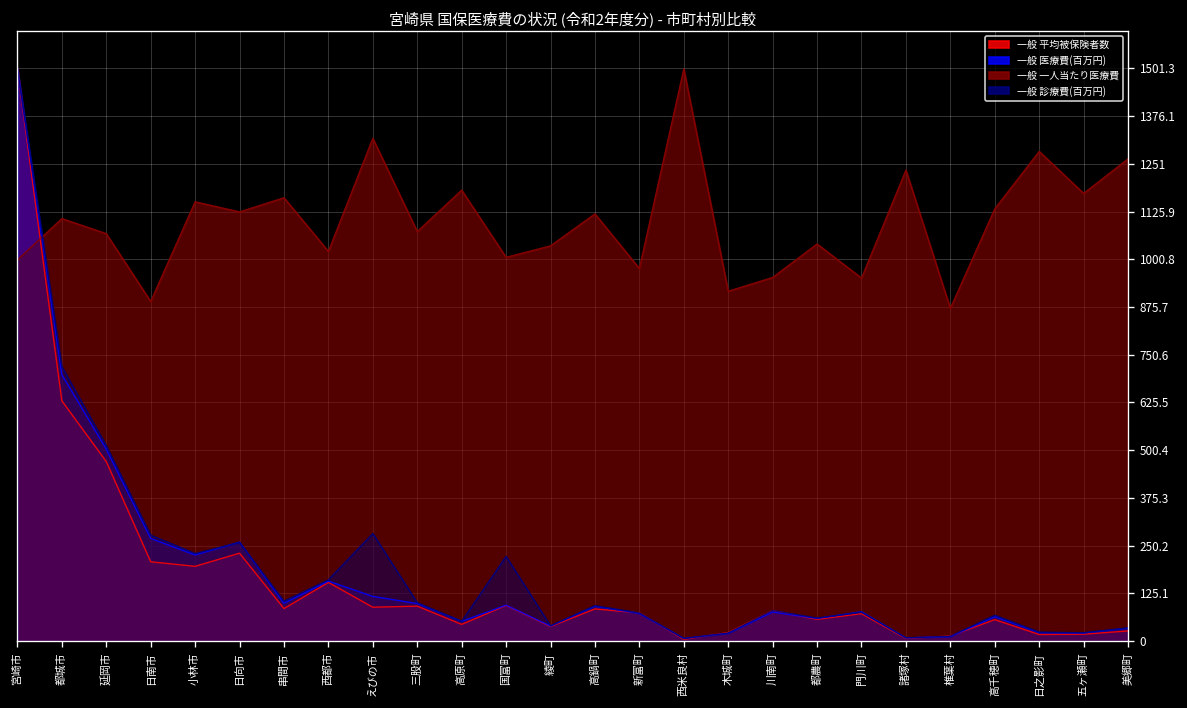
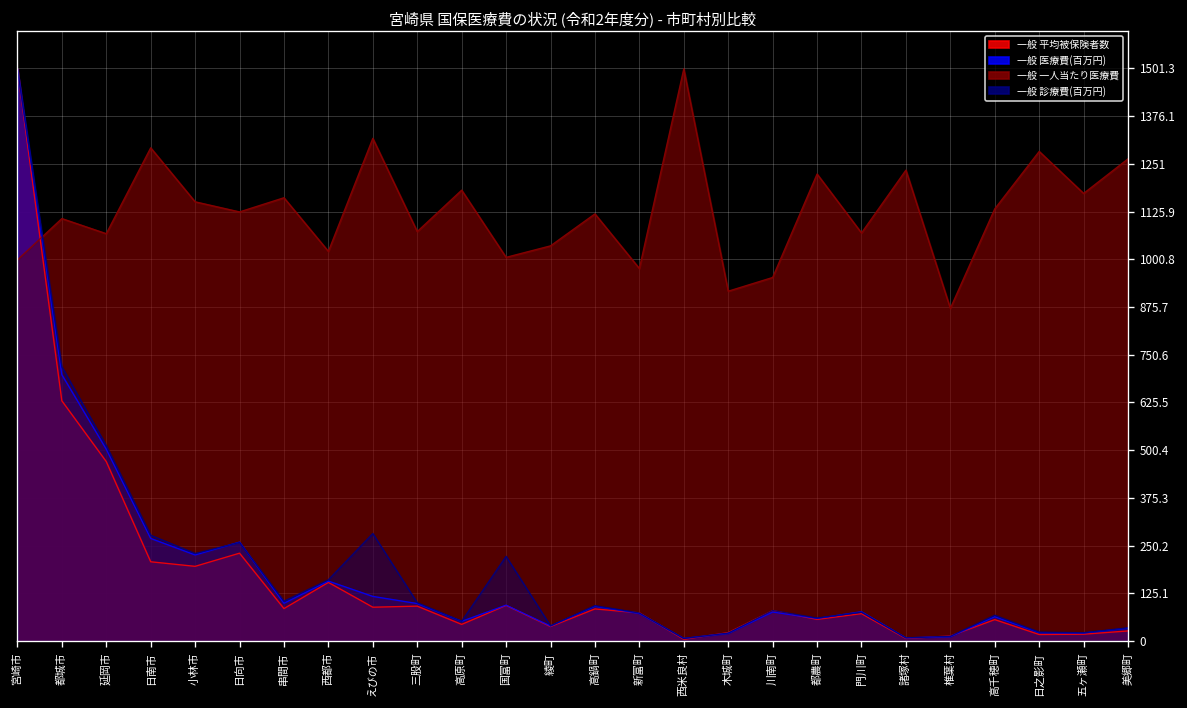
一般 一人当たり医療費, 日南市: 890 -> 1290
一般 一人当たり医療費, 都農町: 1040 -> 1220
一般 一人当たり医療費, 門川町: 950 -> 1070
